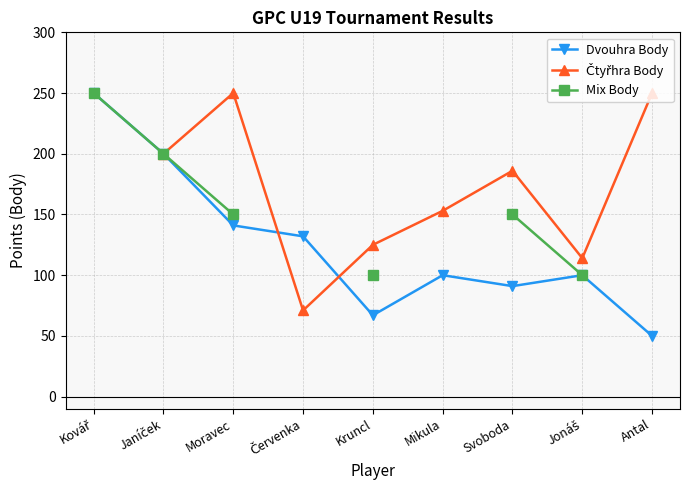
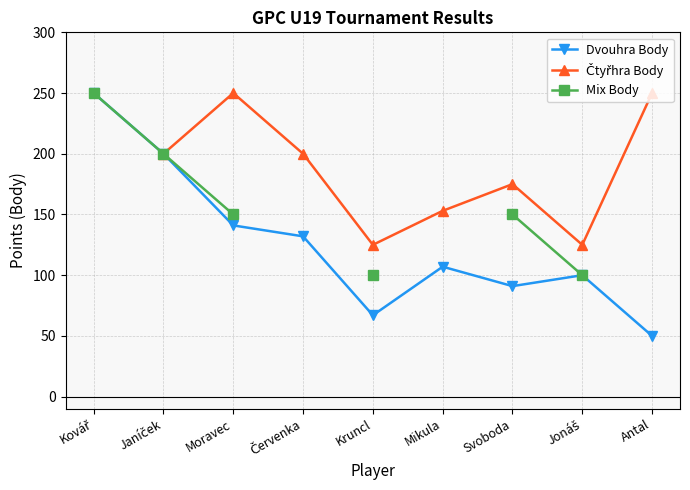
Čtyřhra Body, Červenka: 71 -> 200
Dvouhra Body, Mikula: 100 -> 107
Čtyřhra Body, Svoboda: 186 -> 175
Čtyřhra Body, Jonáš: 114 -> 125
